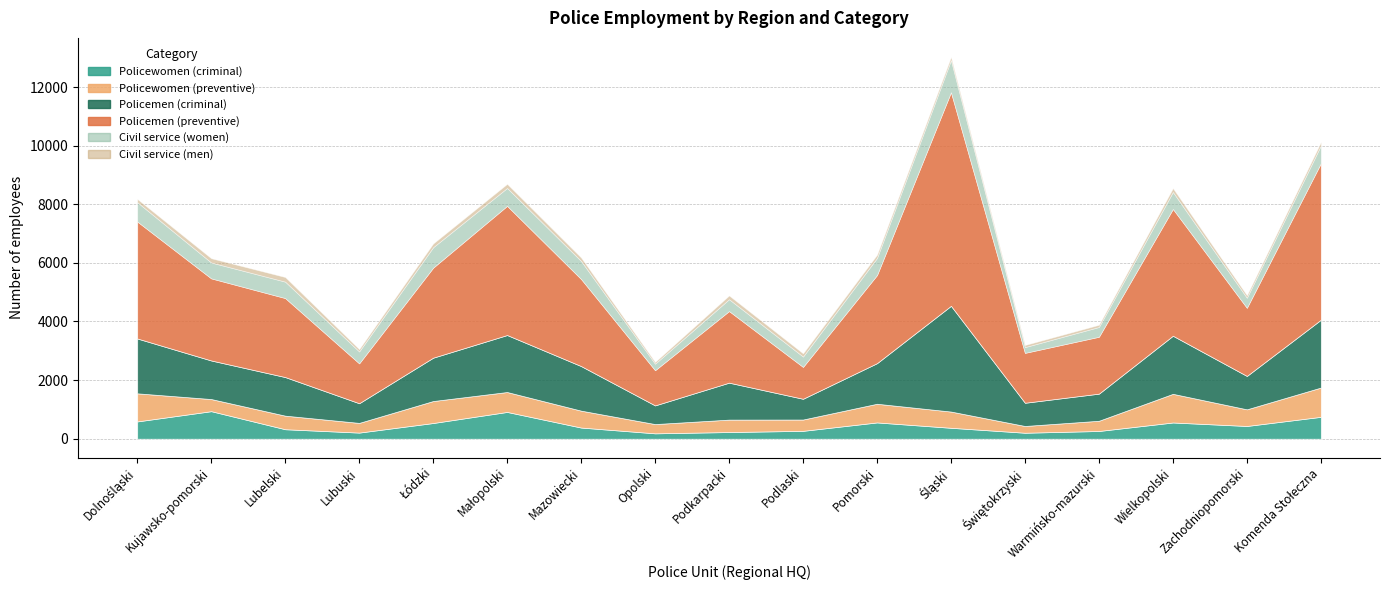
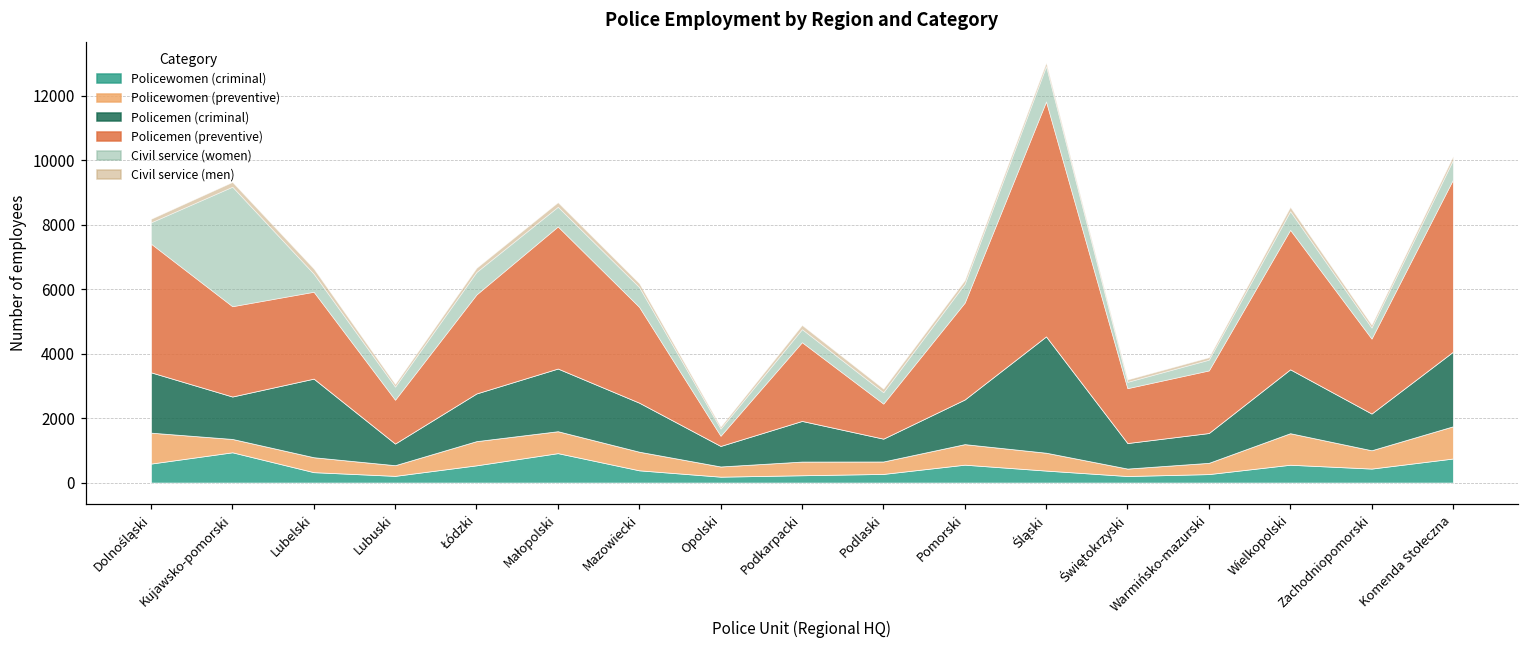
Civil service (women), Kujawsko-pomorski: 500 -> 3700
Policemen (criminal), Lubelski: 1300 -> 2400
Policemen (preventive), Opolski: 1200 -> 300
